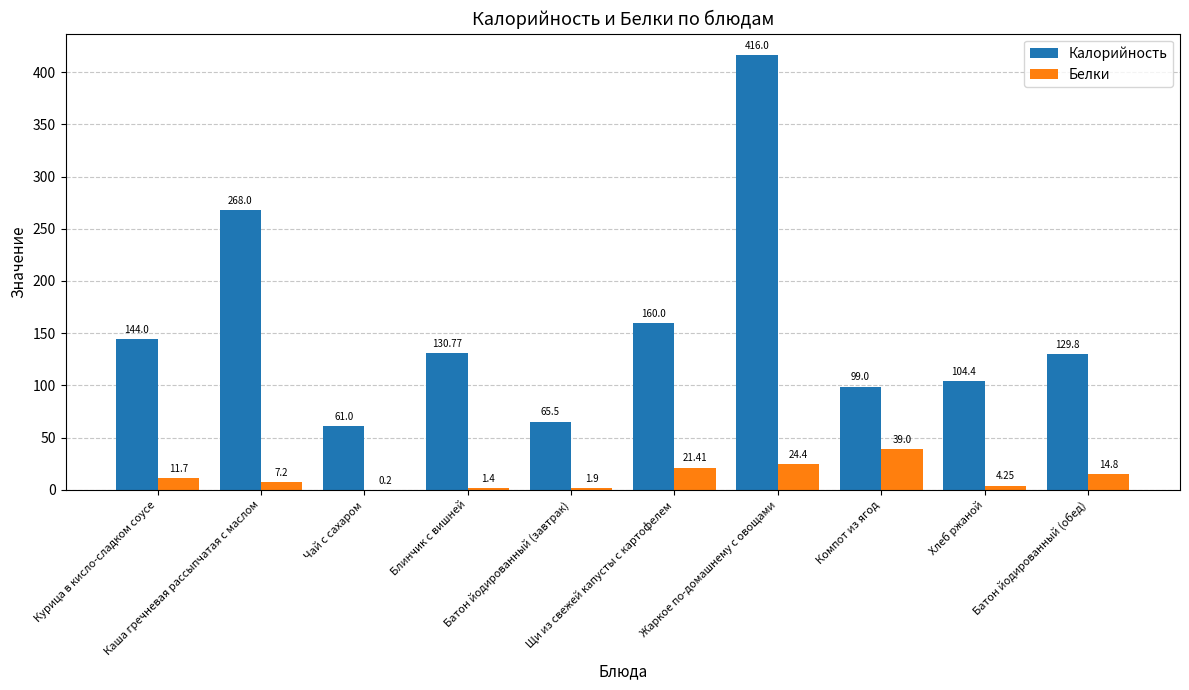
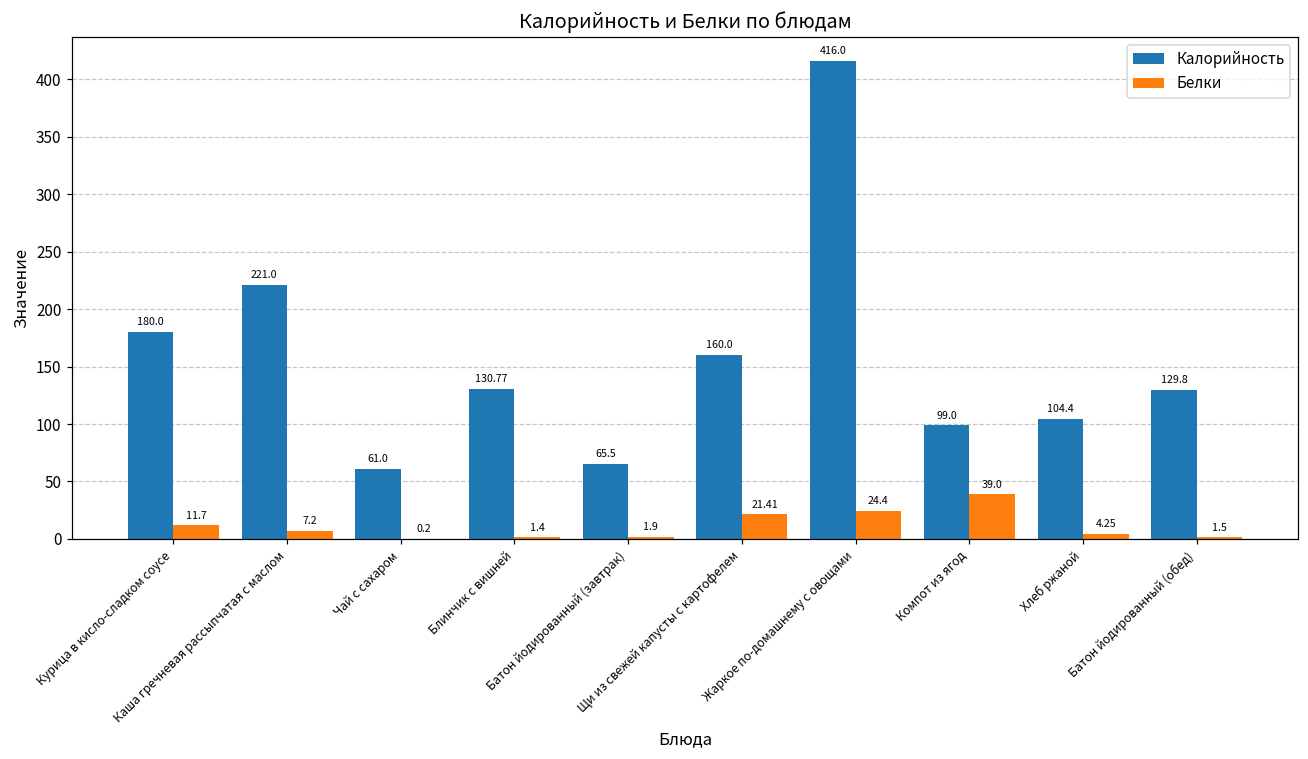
Калорийность, Курица в кисло-сладком соусе: 144.0 -> 180.0
Калорийность, Каша гречневая рассыпчатая с маслом: 268.0 -> 221.0
Белки, Батон йодированный (обед): 14.8 -> 1.5
